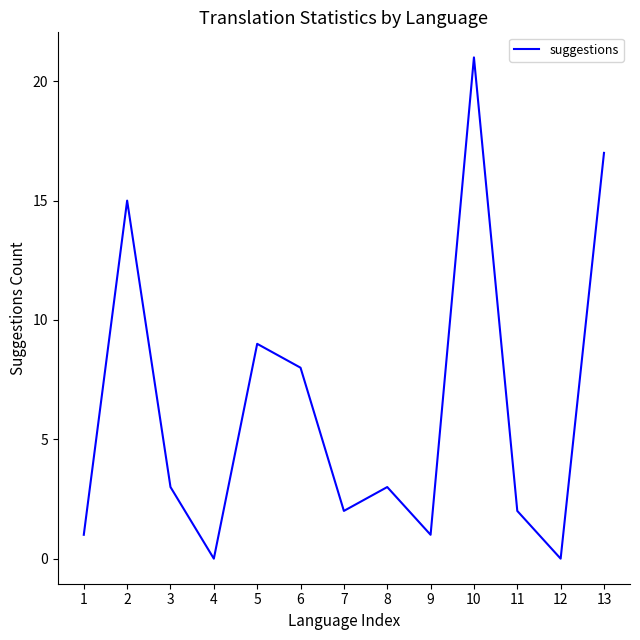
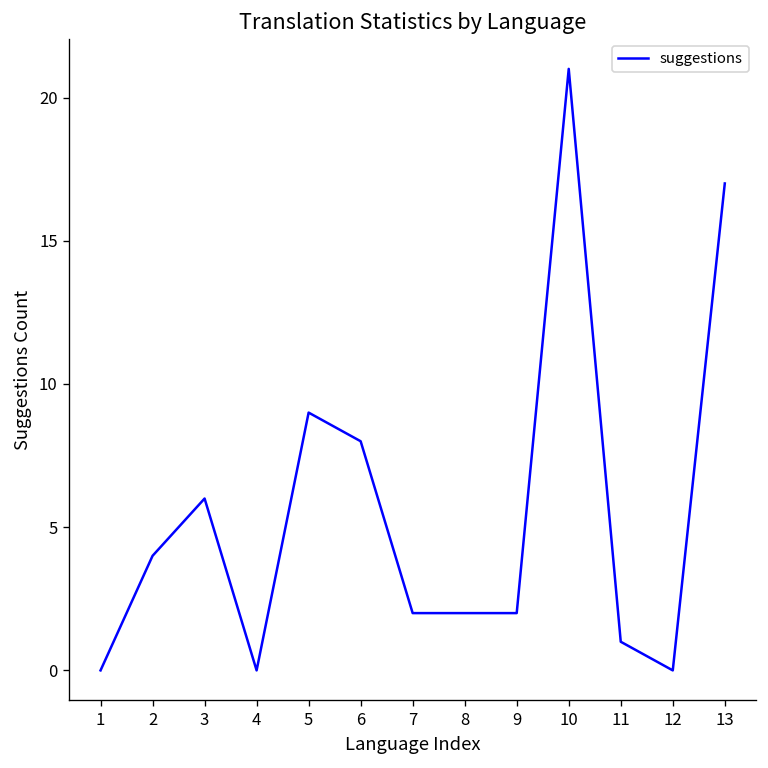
1: 1 -> 0
2: 15 -> 4
3: 3 -> 6
8: 3 -> 2
9: 1 -> 2
11: 2 -> 1
